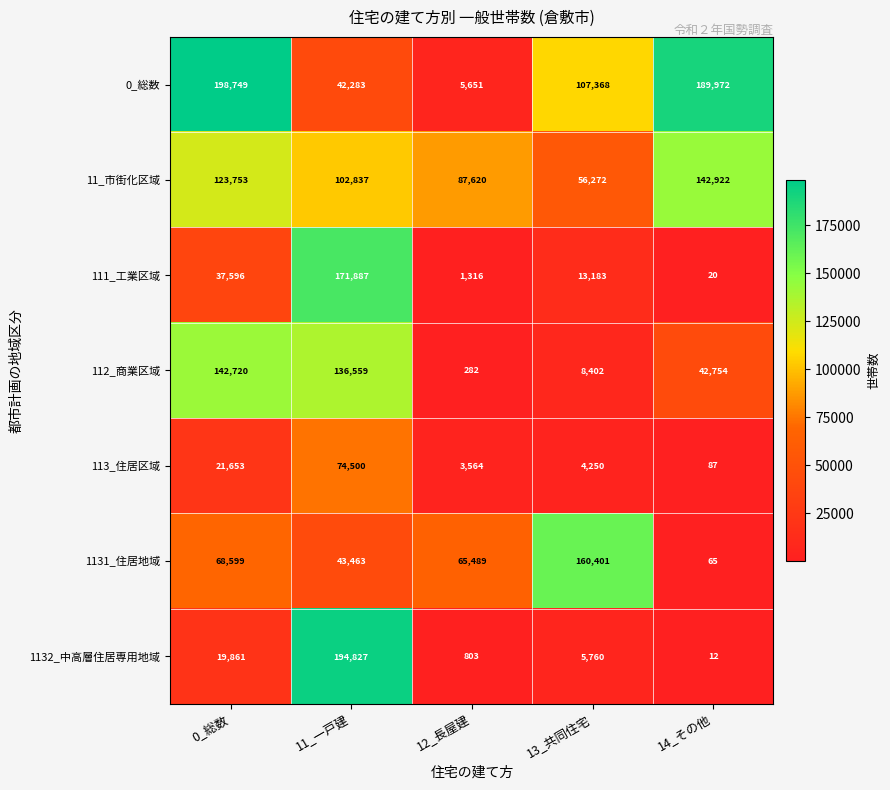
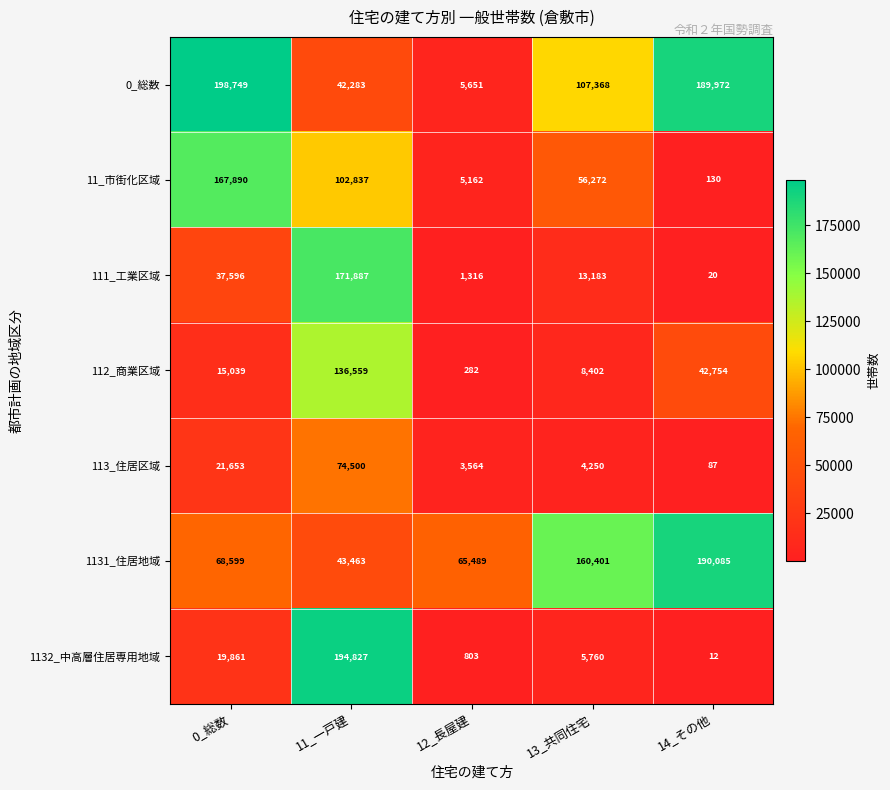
11_市街化区域, 0_総数: 123,753 -> 167,890
11_市街化区域, 12_長屋建: 87,620 -> 5,162
11_市街化区域, 14_その他: 142,922 -> 130
112_商業区域, 0_総数: 142,720 -> 15,039
1131_住居地域, 14_その他: 65 -> 190,085
